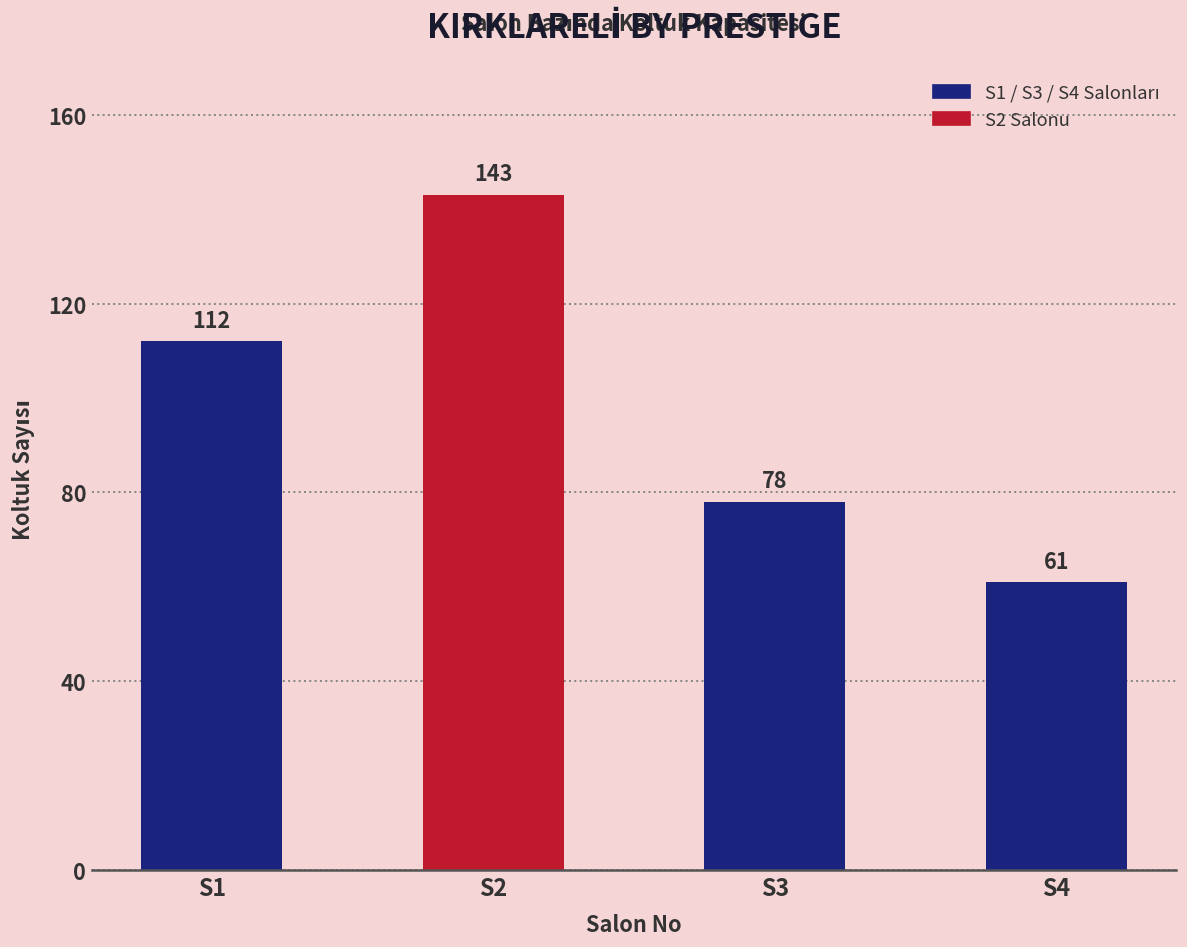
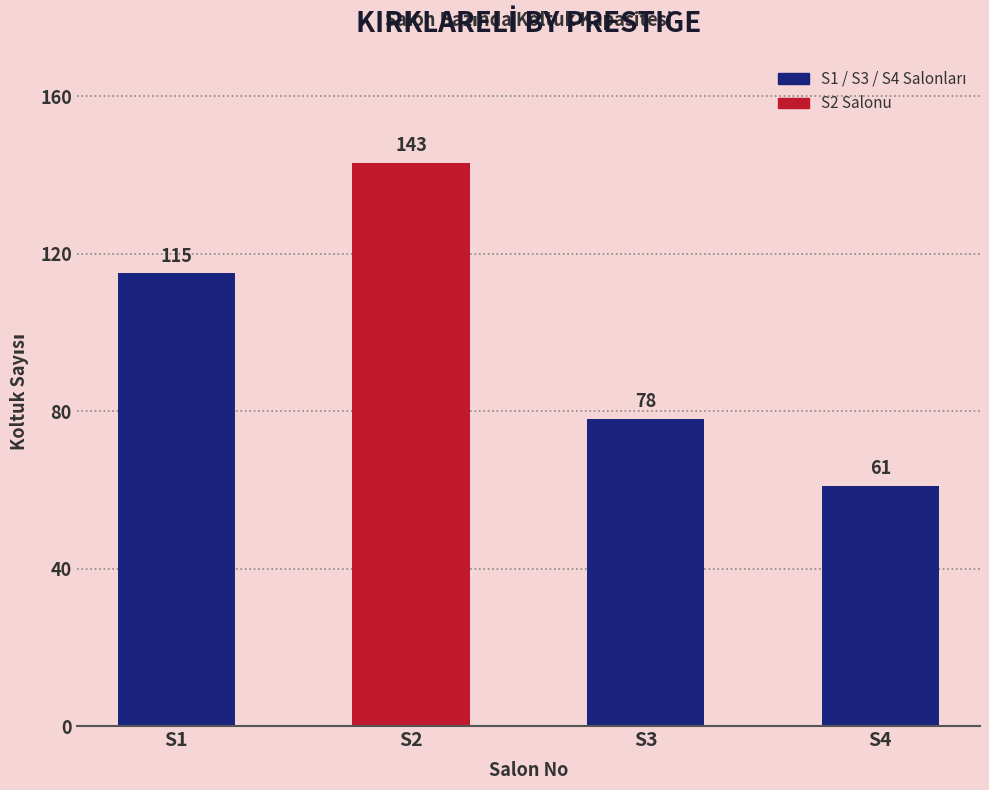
S1: 112 -> 115
